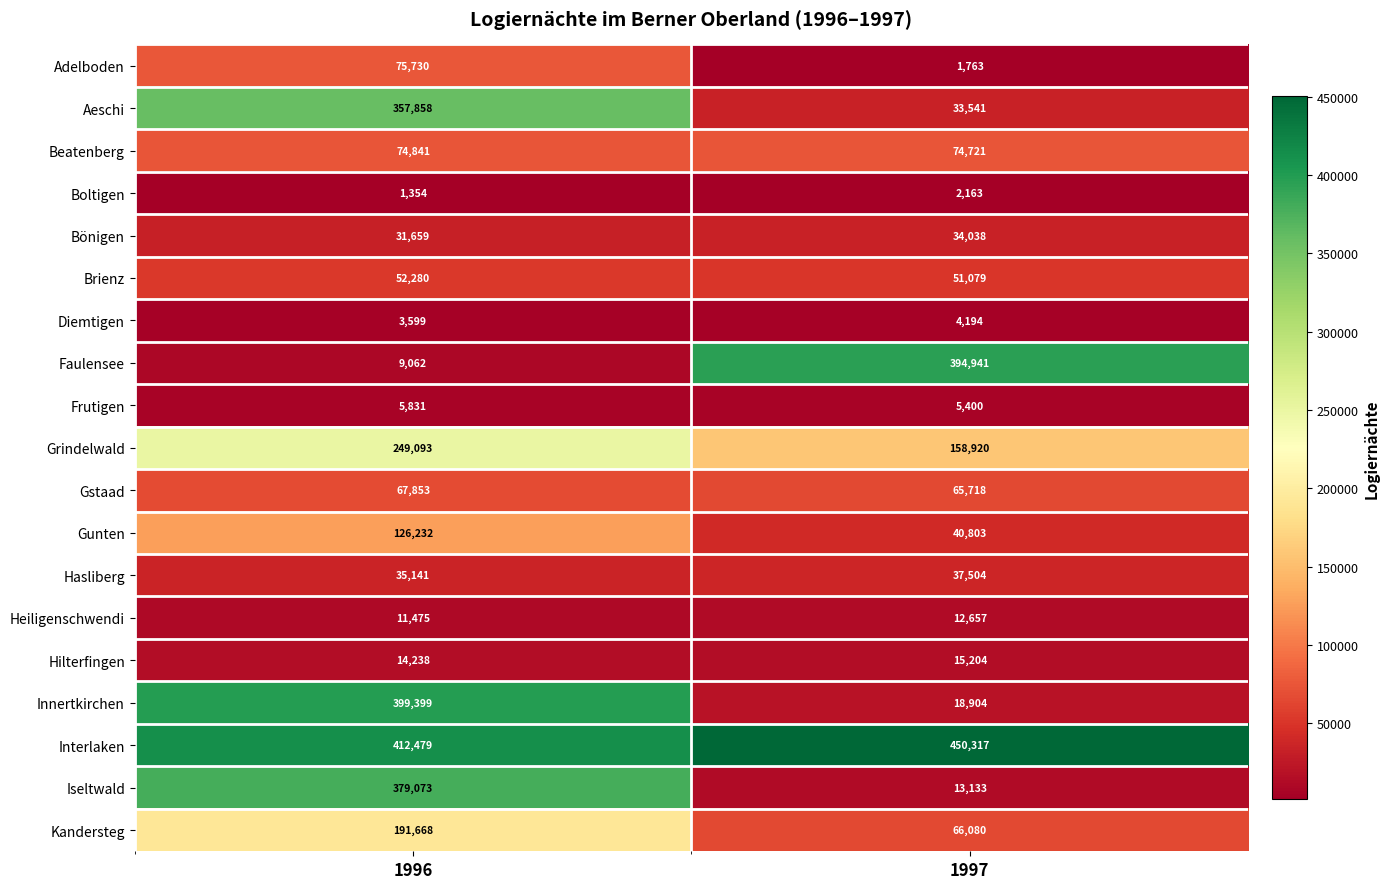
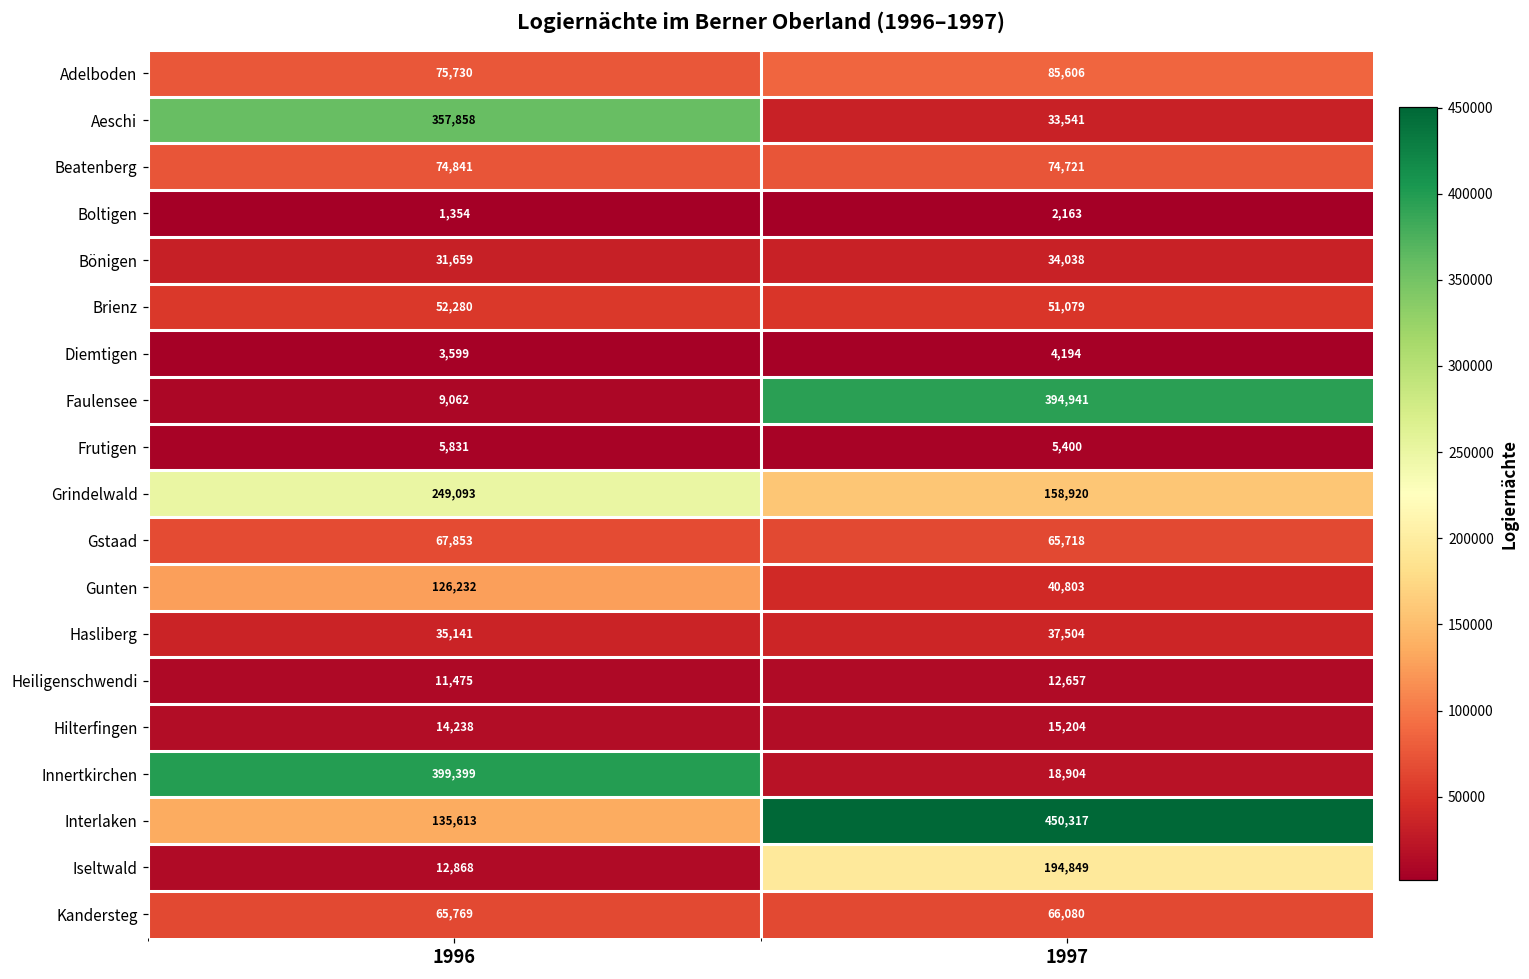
Adelboden, 1997: 1,763 -> 85,606
Interlaken, 1996: 412,479 -> 135,613
Iseltwald, 1996: 379,073 -> 12,868
Iseltwald, 1997: 13,133 -> 194,849
Kandersteg, 1996: 191,668 -> 65,769
